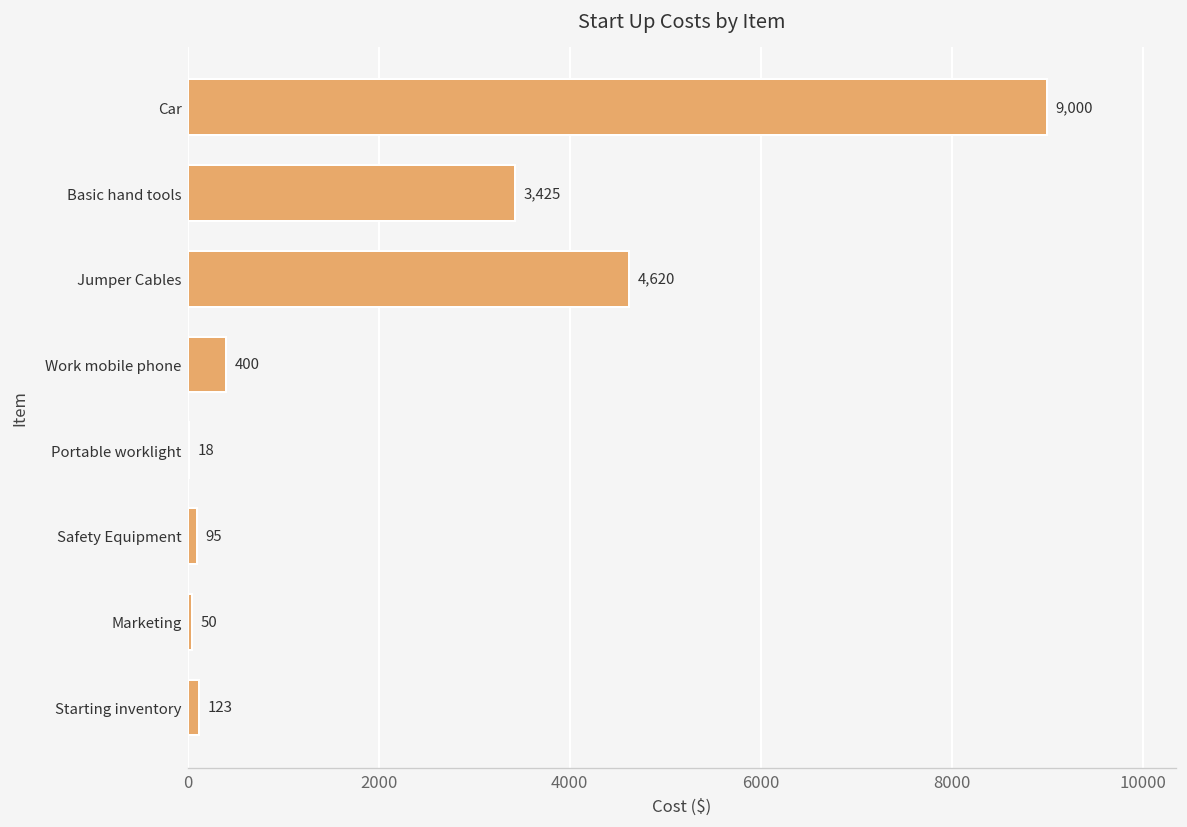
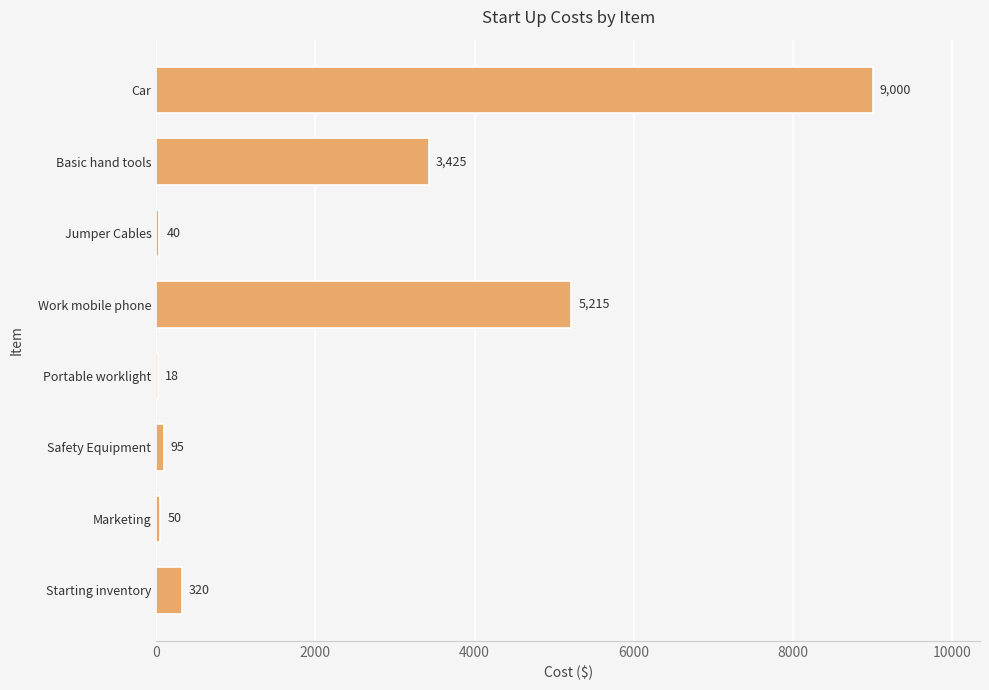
Jumper Cables: 4,620 -> 40
Work mobile phone: 400 -> 5,215
Starting inventory: 123 -> 320
